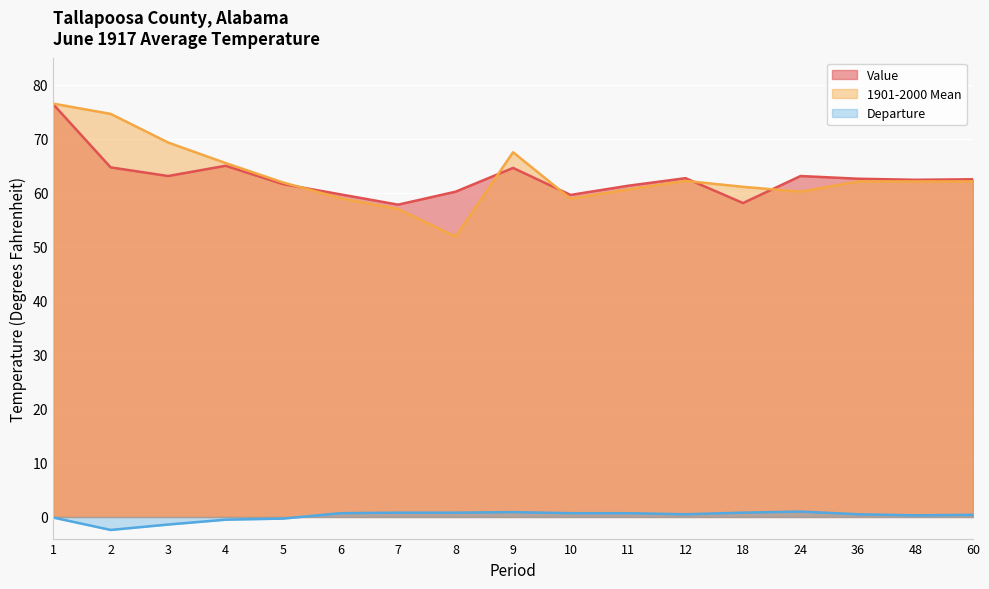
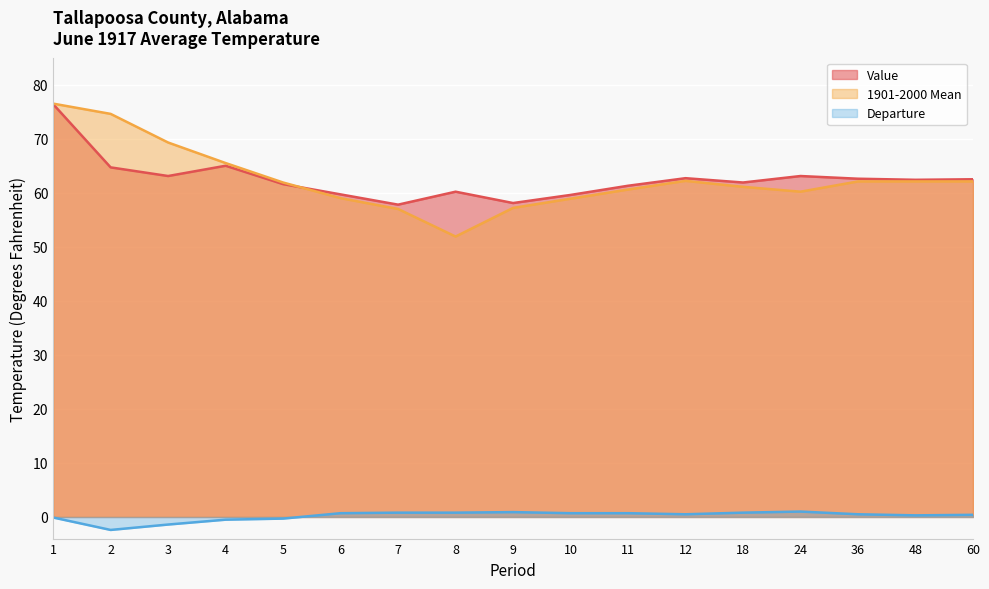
Value, 9: 65 -> 58
1901-2000 Mean, 9: 68 -> 57
Value, 18: 58 -> 62
